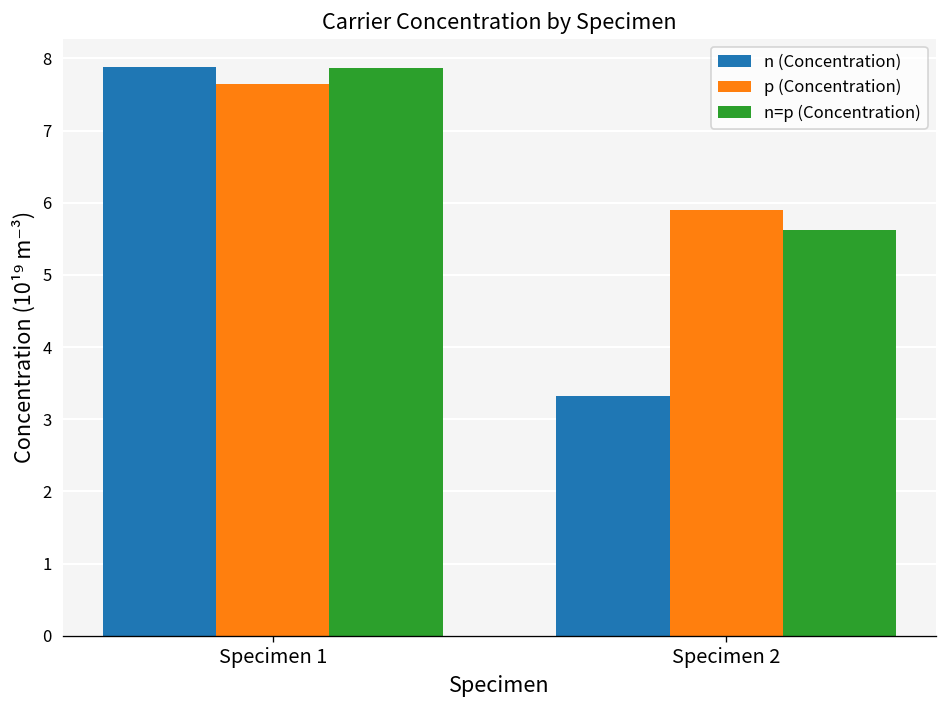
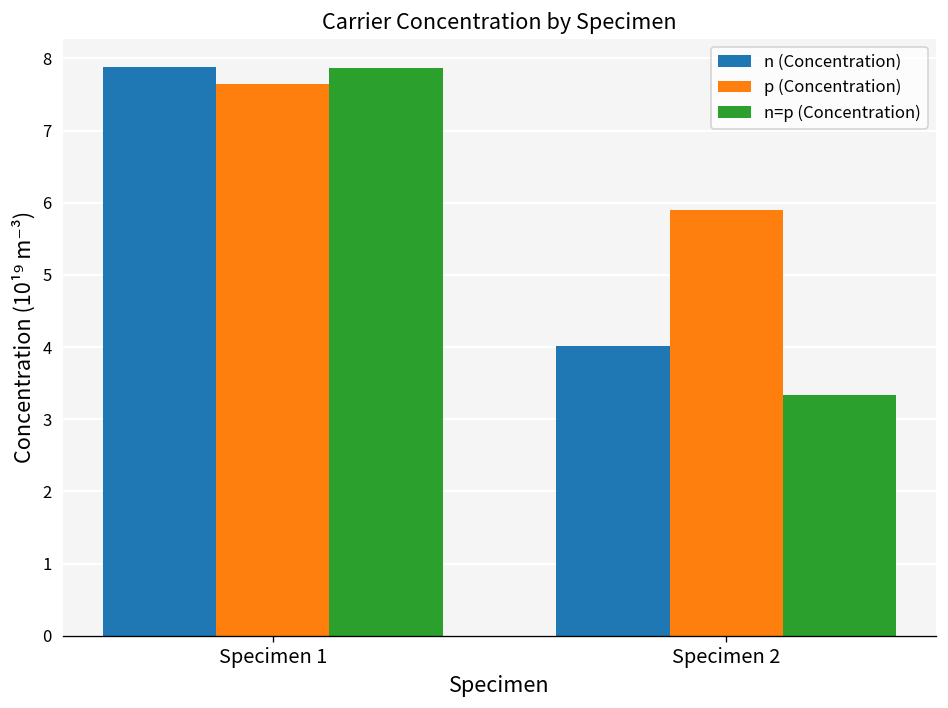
n (Concentration), Specimen 2: 3.3 -> 4.0
n=p (Concentration), Specimen 2: 5.6 -> 3.3
